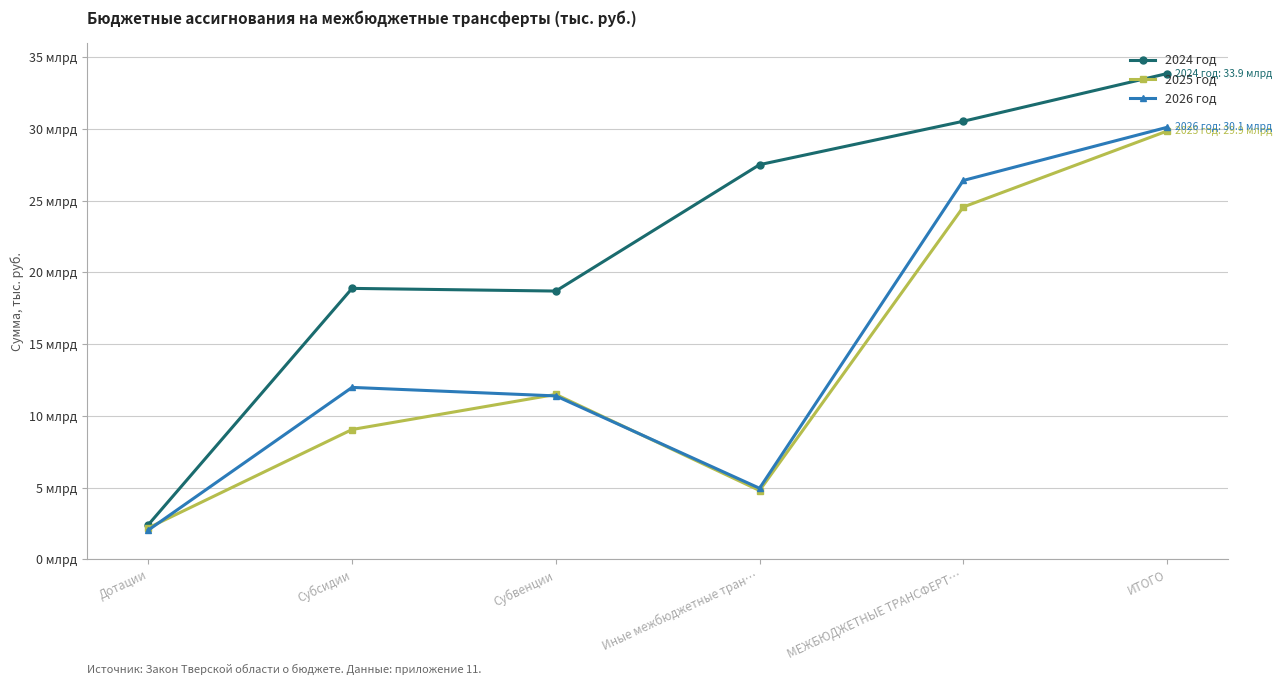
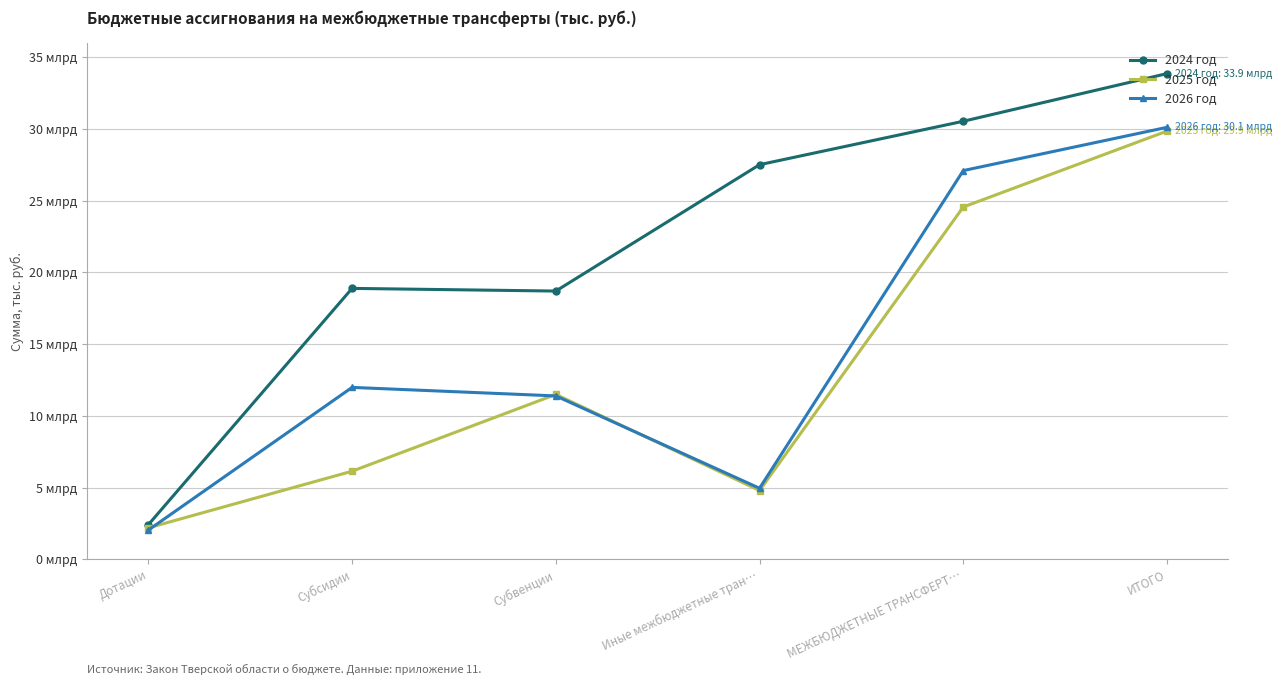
2025 год, Субсидии: 9.1 млрд -> 6.1 млрд
2026 год, МЕЖБЮДЖЕТНЫЕ ТРАНСФЕРТ…: 26.4 млрд -> 27.1 млрд
